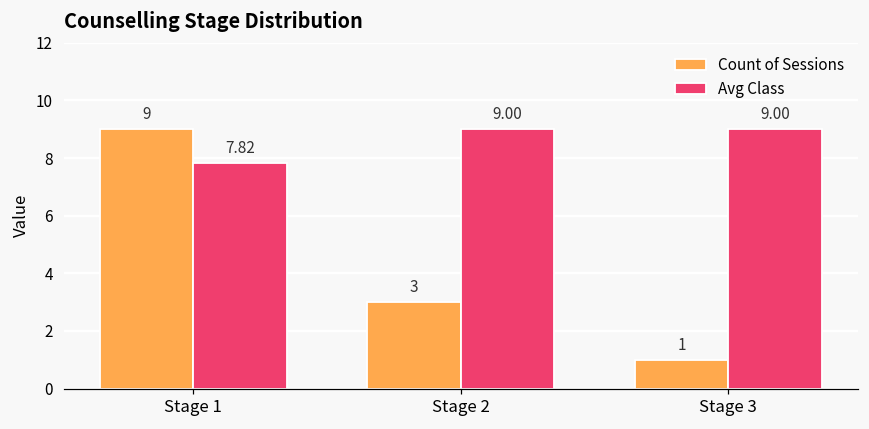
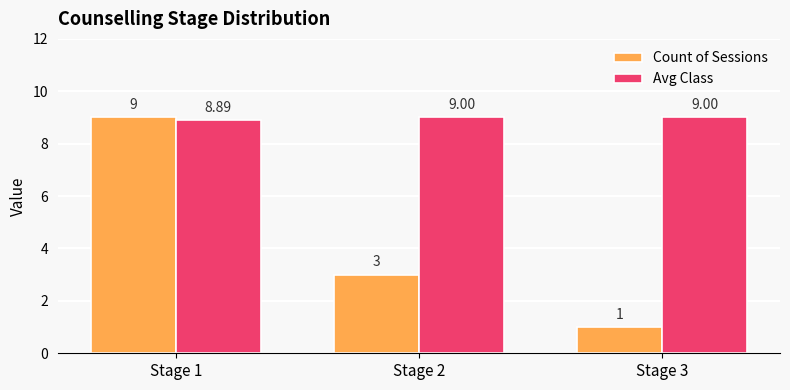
Avg Class, Stage 1: 7.82 -> 8.89
